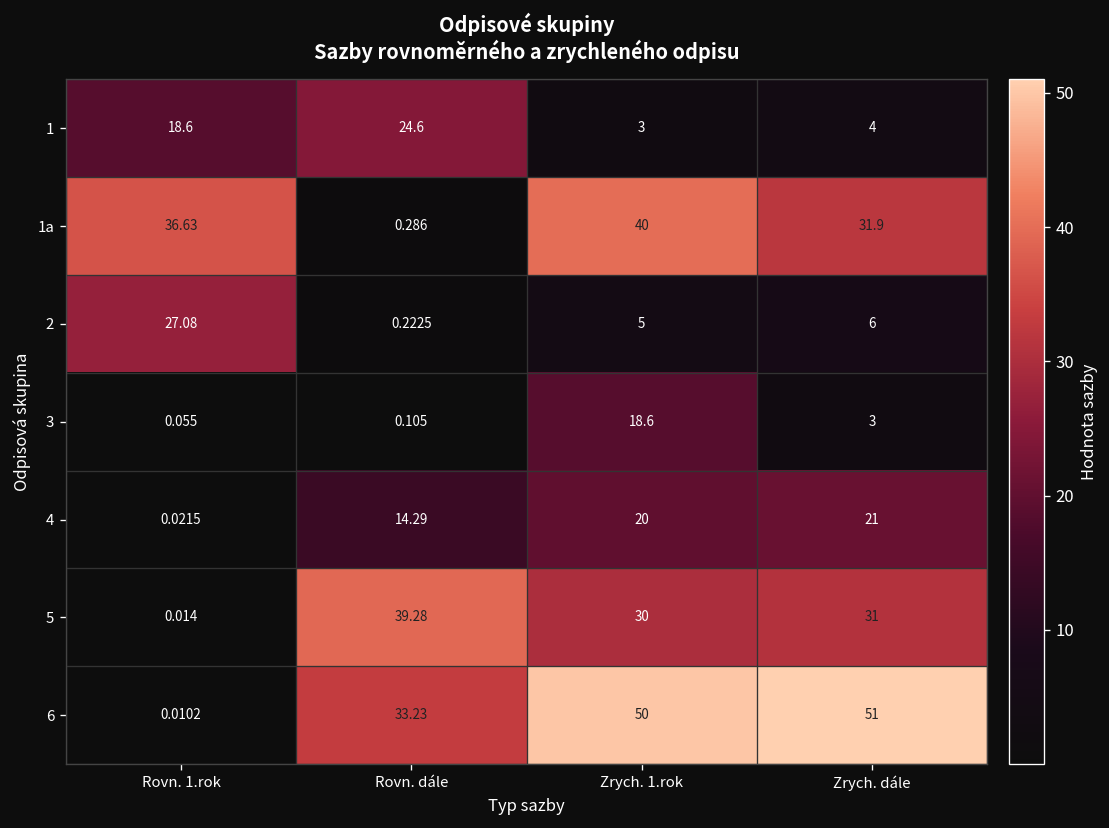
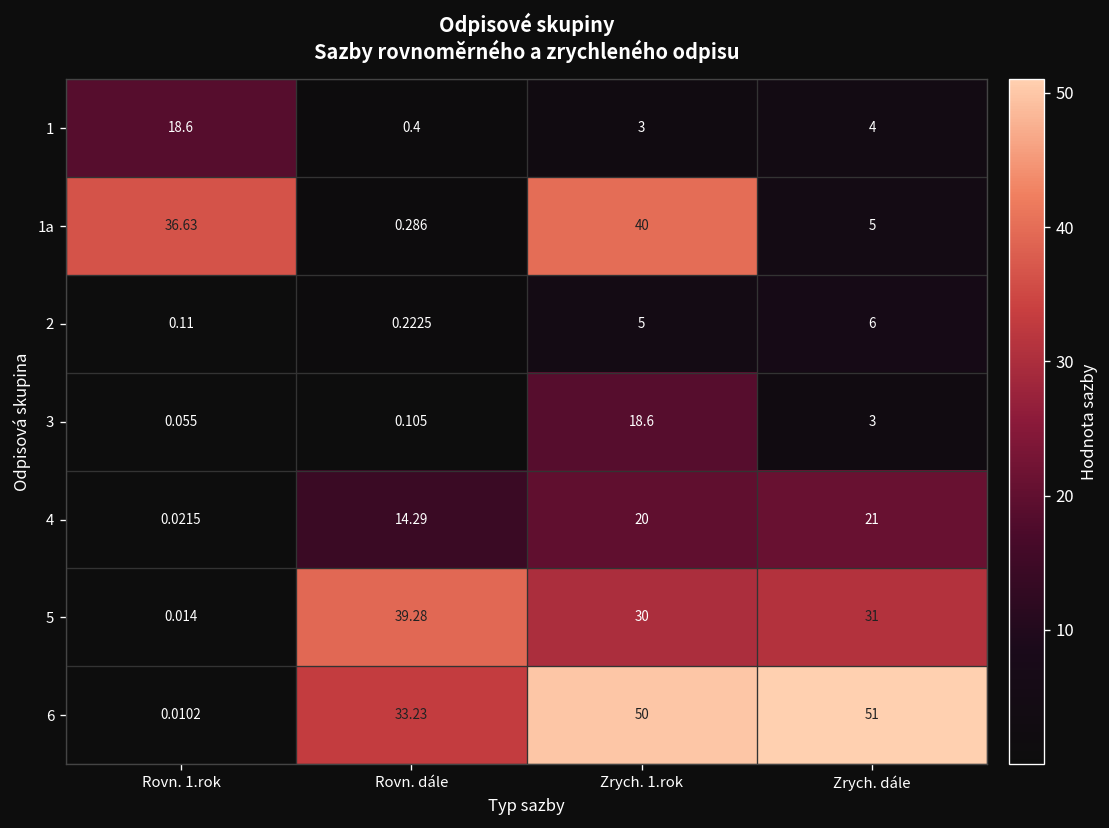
1, Rovn. dále: 24.6 -> 0.4
1a, Zrych. dále: 31.9 -> 5
2, Rovn. 1.rok: 27.08 -> 0.11
